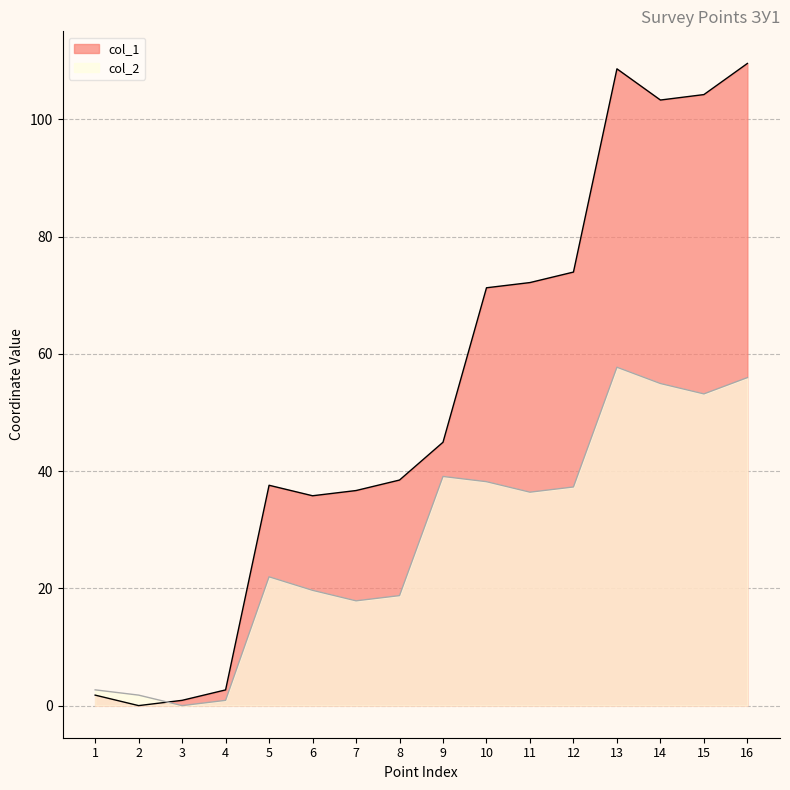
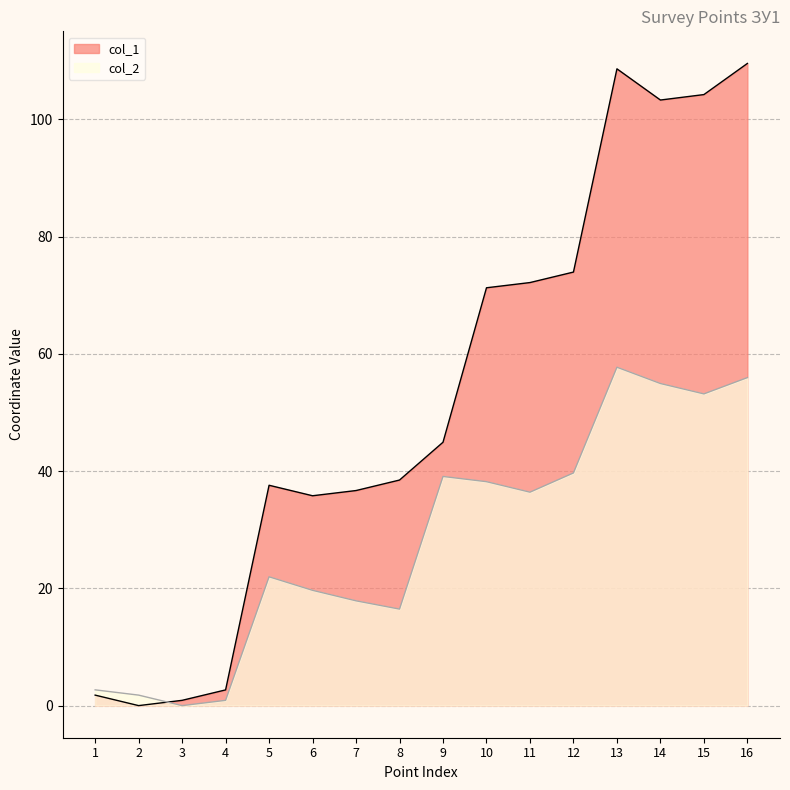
col_2, 8: 19 -> 16
col_2, 12: 37 -> 40
